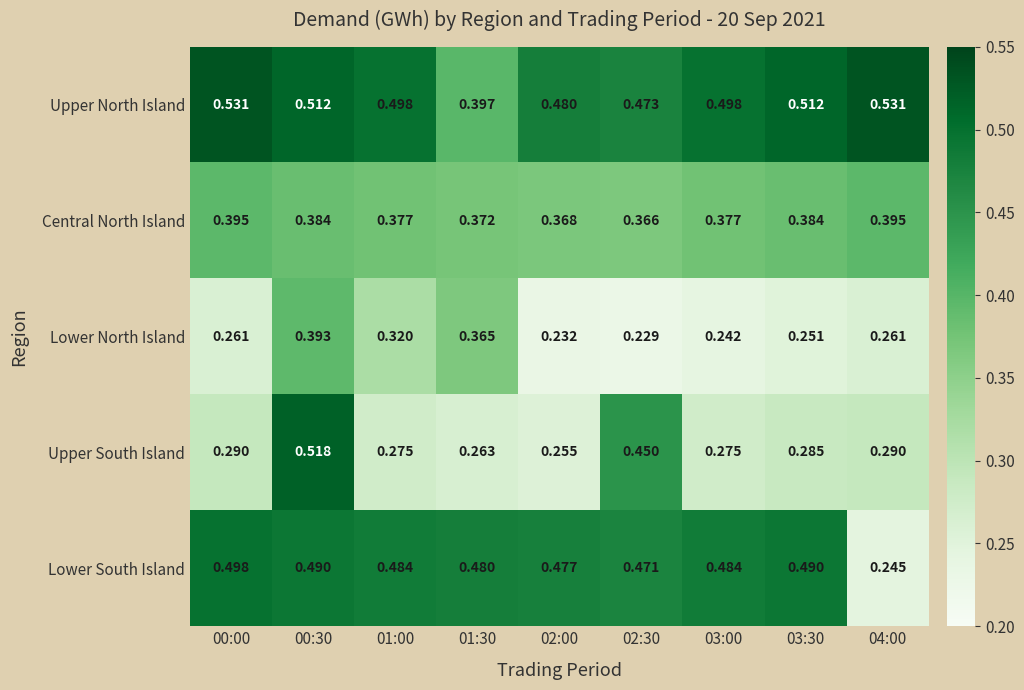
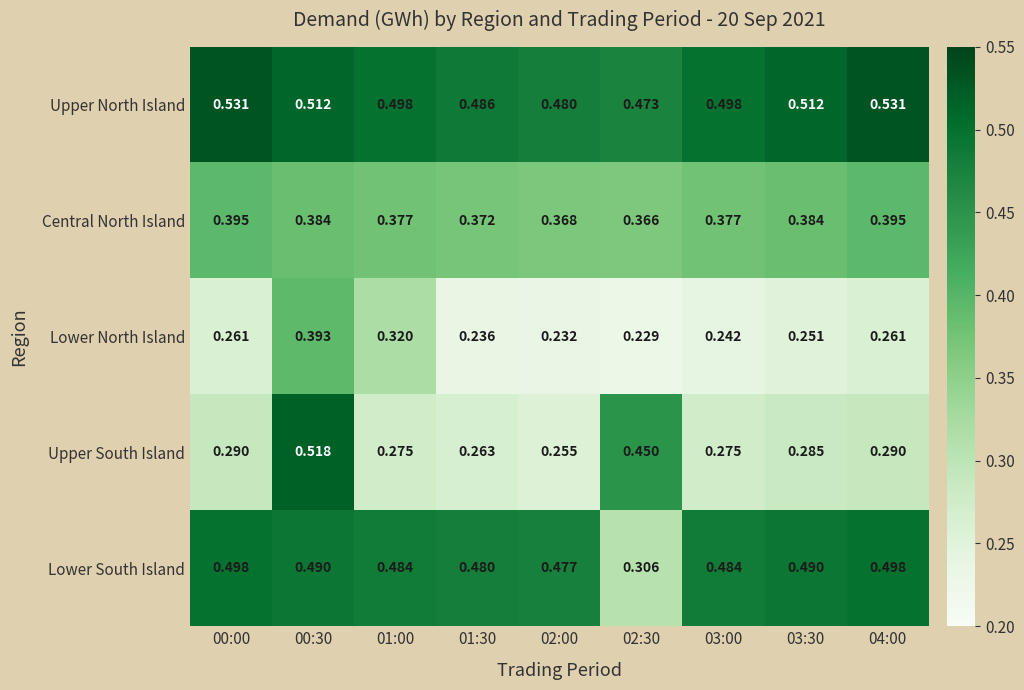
Upper North Island, 01:30: 0.397 -> 0.486
Lower North Island, 01:30: 0.365 -> 0.236
Lower South Island, 02:30: 0.471 -> 0.306
Lower South Island, 04:00: 0.245 -> 0.498
